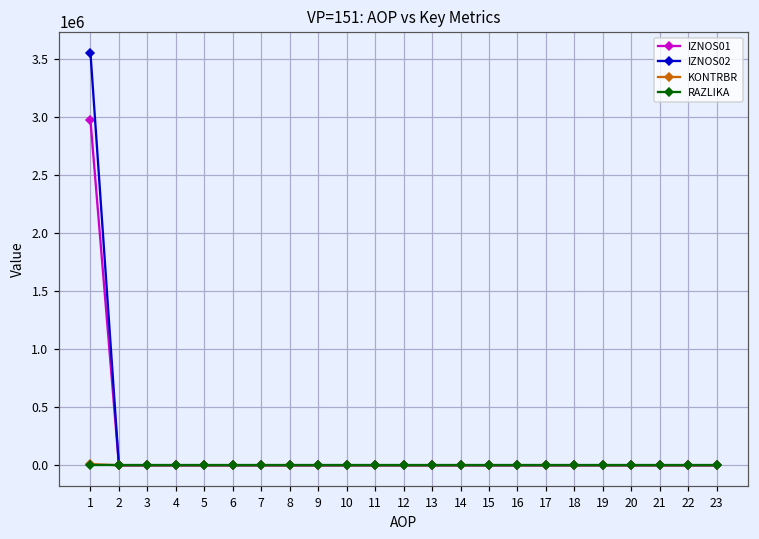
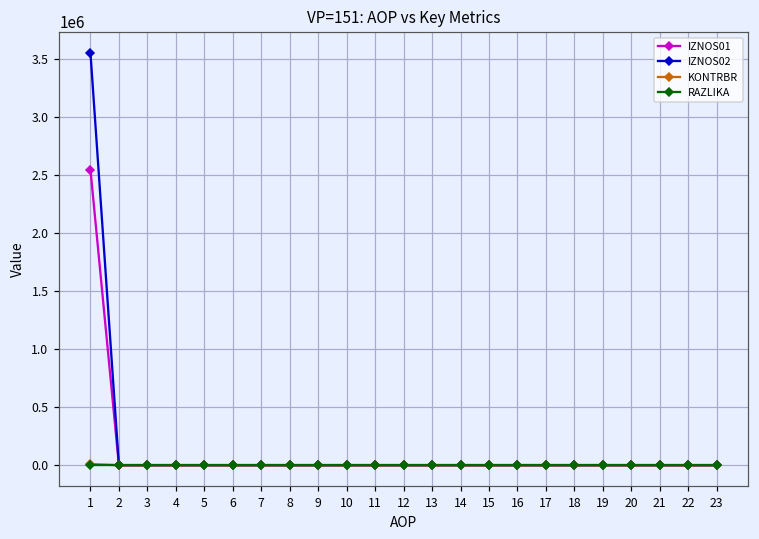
IZNOS01, 1: 2970000 -> 2550000
